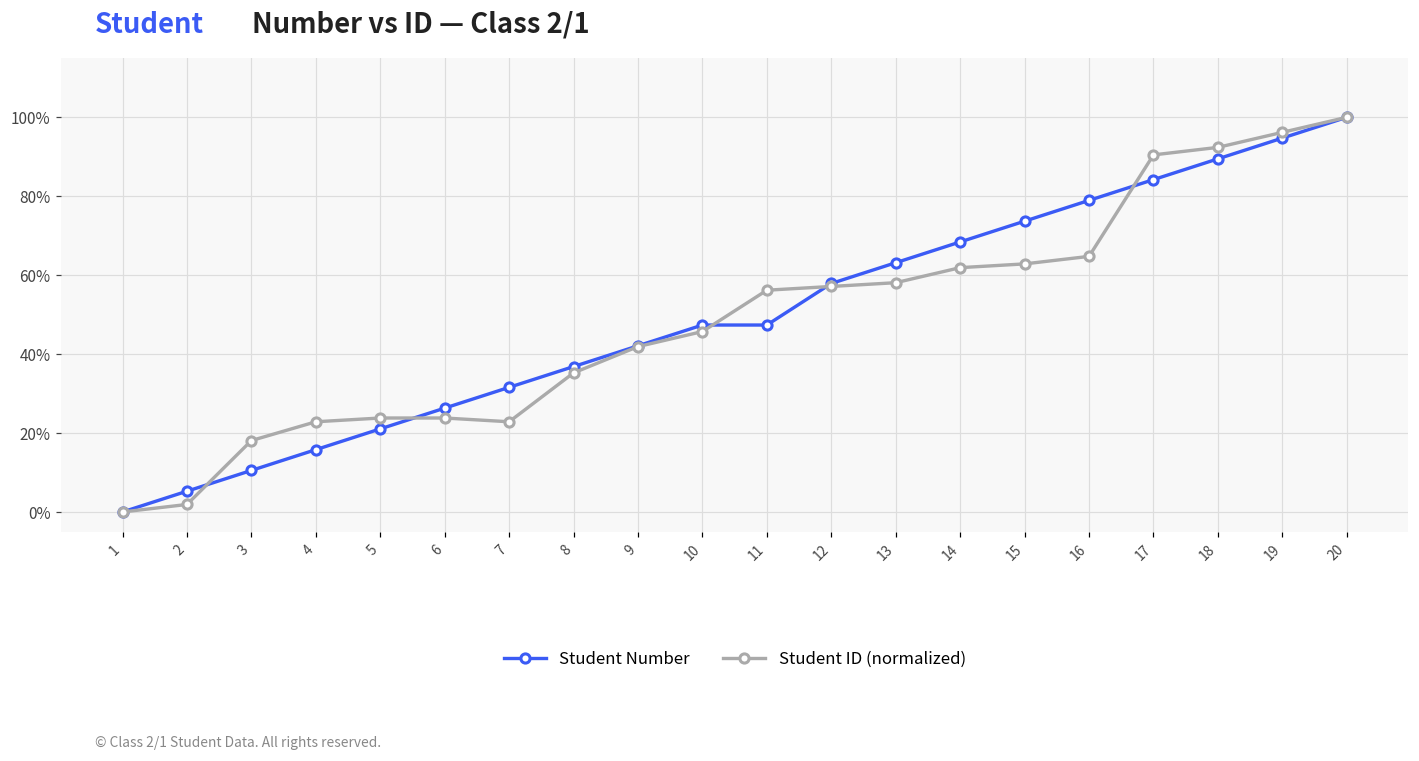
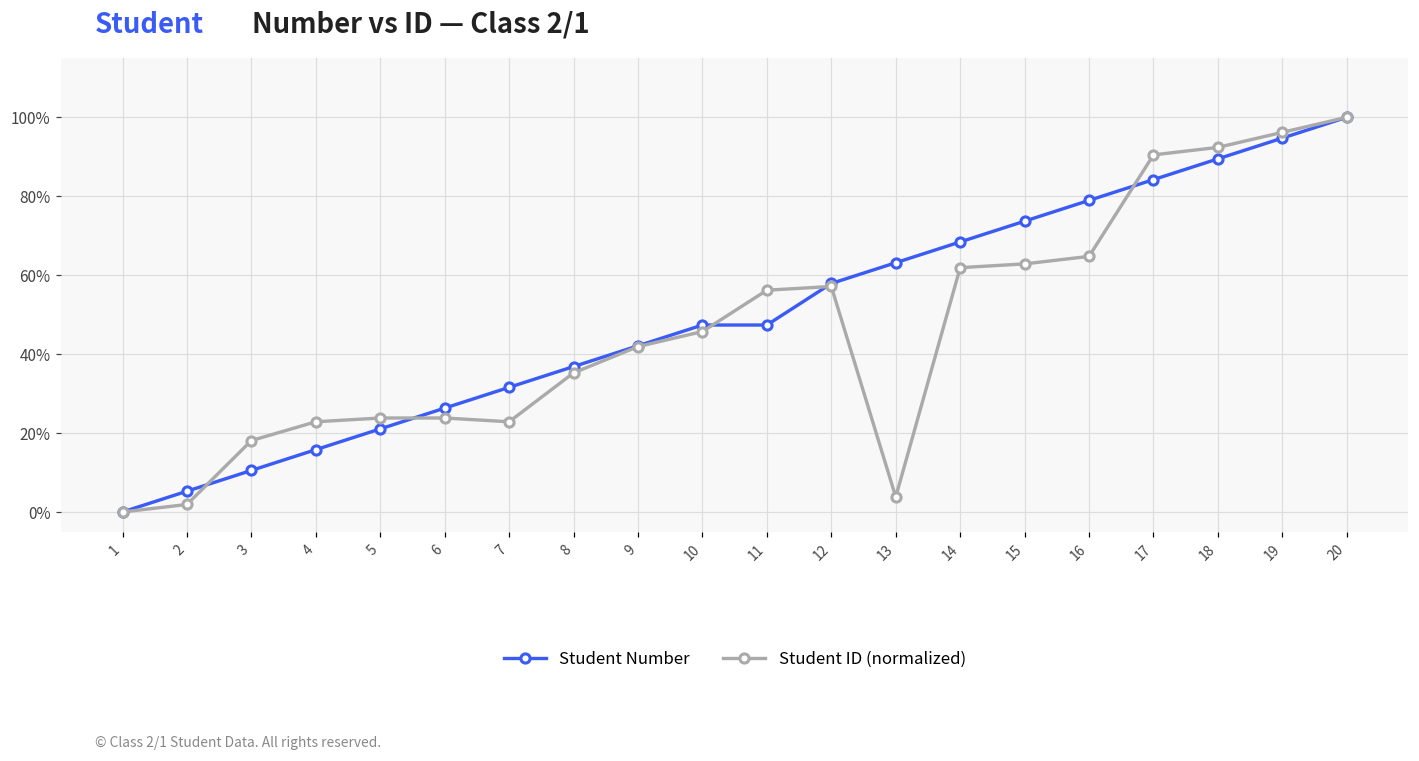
Student ID (normalized), 13: 58% -> 4%
